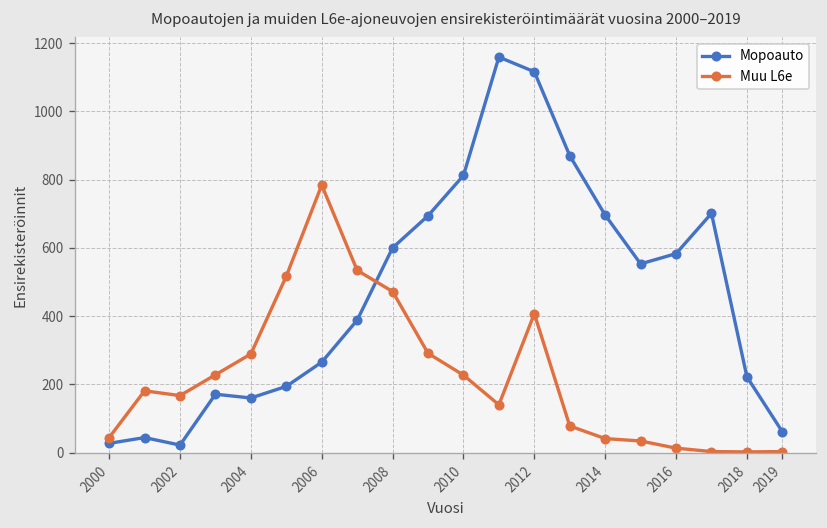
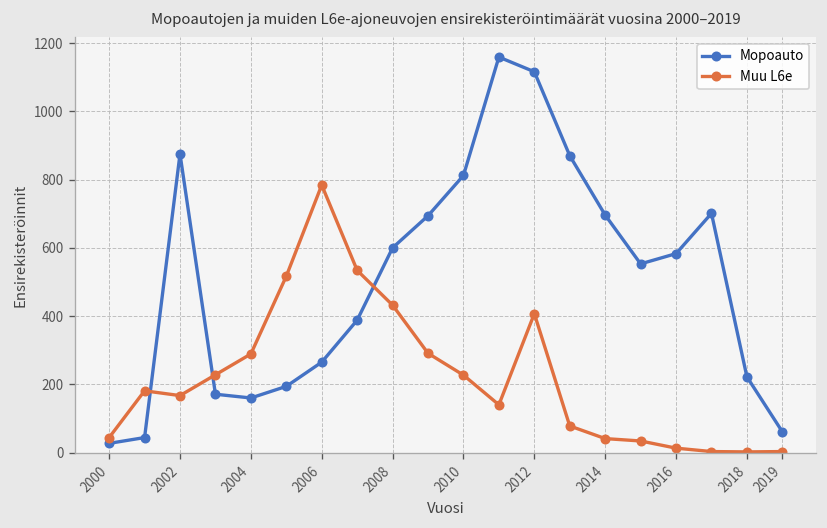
Mopoauto, 2002: 20 -> 880
Muu L6e, 2008: 470 -> 430
